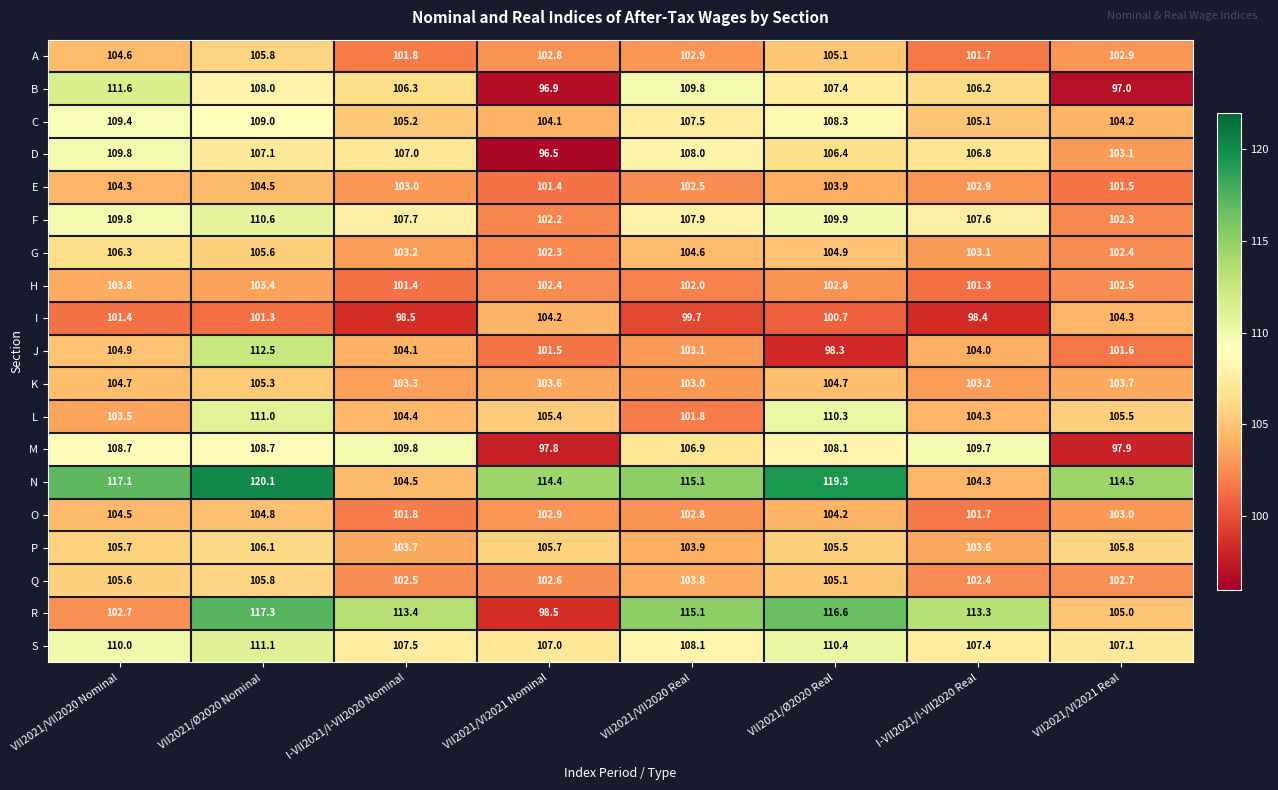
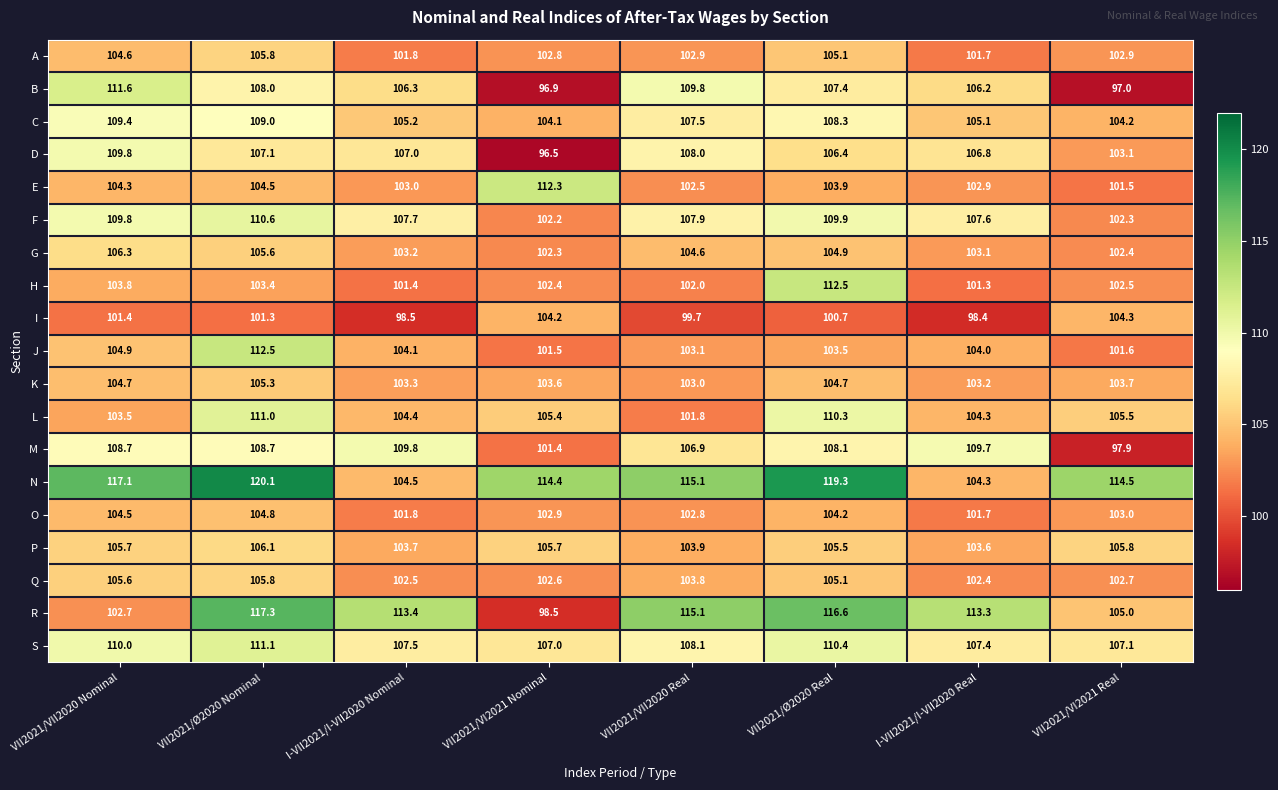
E, VII2021/VI2021 Nominal: 101.4 -> 112.3
H, VII2021/Ø2020 Real: 102.8 -> 112.5
J, VII2021/Ø2020 Real: 98.3 -> 103.5
M, VII2021/VI2021 Nominal: 97.8 -> 101.4
